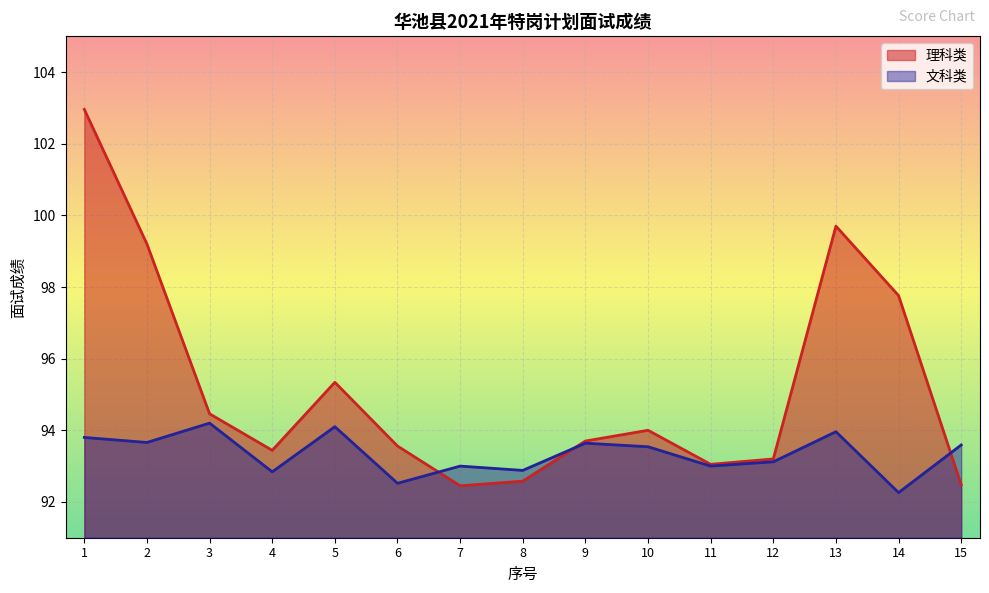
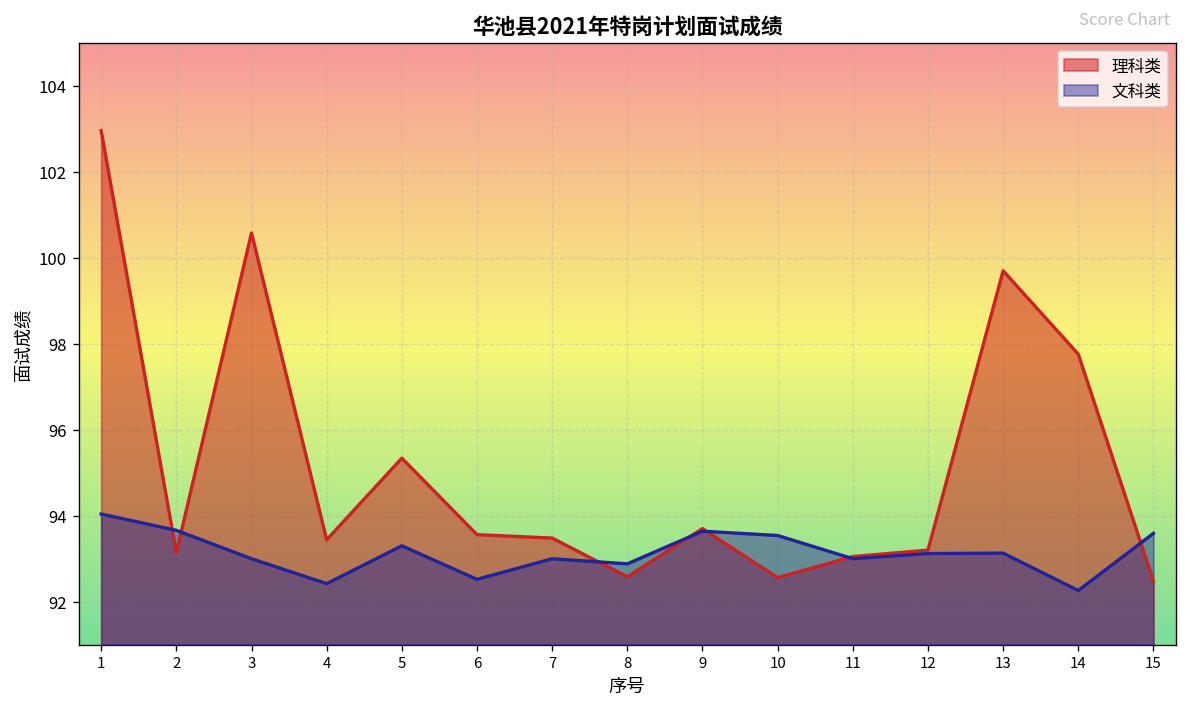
文科类, 1: 93.8 -> 94.0
理科类, 2: 99.2 -> 93.1
理科类, 3: 94.5 -> 100.6
文科类, 3: 94.2 -> 93.0
文科类, 4: 92.8 -> 92.4
文科类, 5: 94.1 -> 93.3
理科类, 7: 92.5 -> 93.5
理科类, 10: 94.0 -> 92.6
文科类, 13: 94.0 -> 93.1
